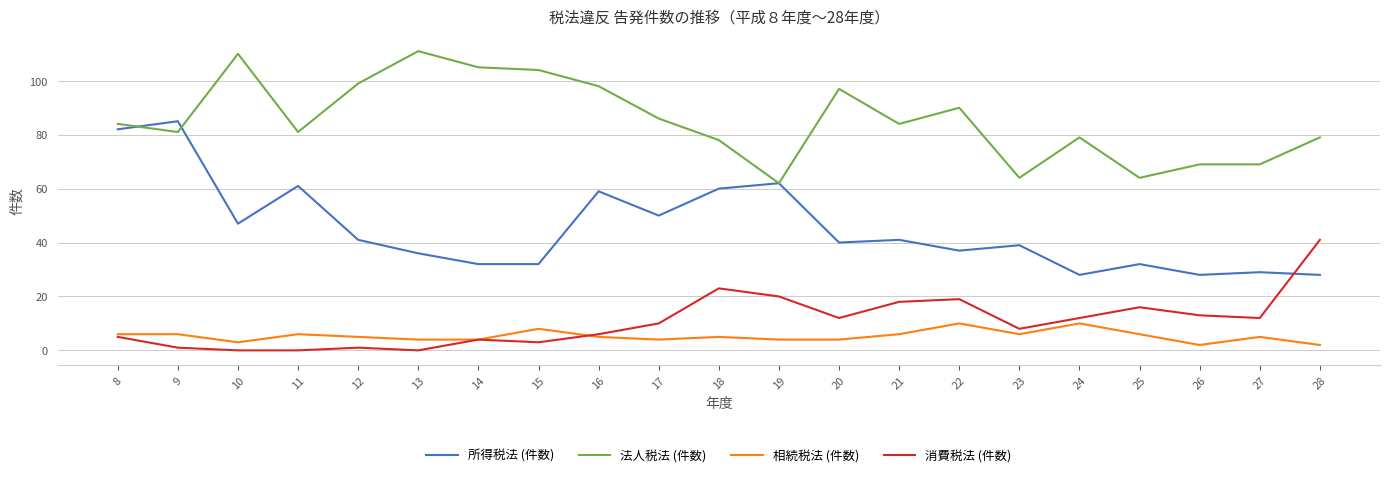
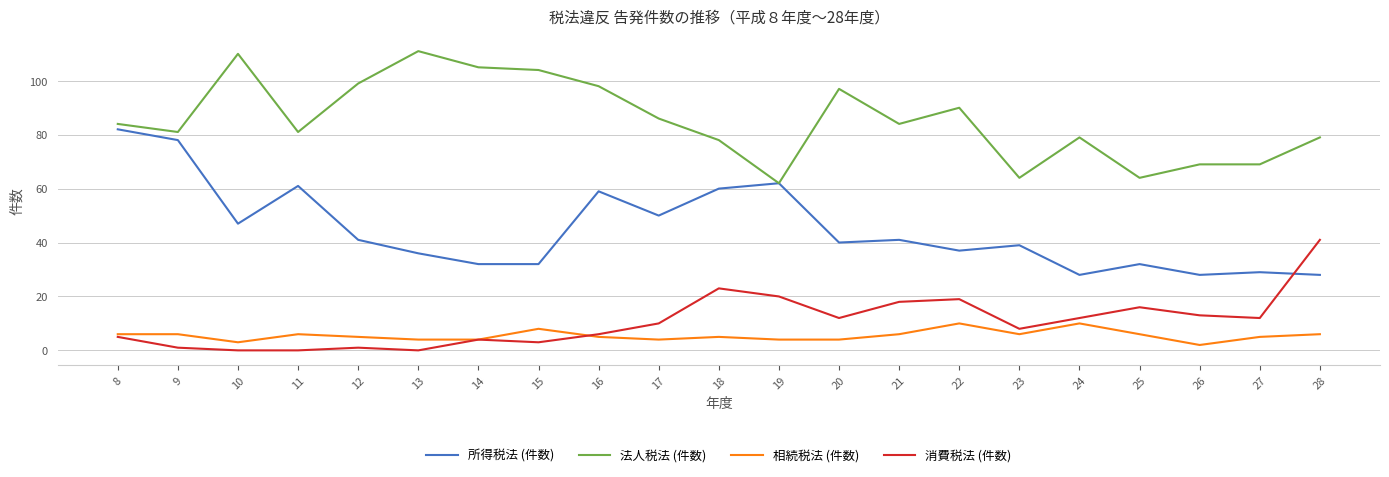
所得税法 (件数), 9: 85 -> 78
相続税法 (件数), 28: 2 -> 6
